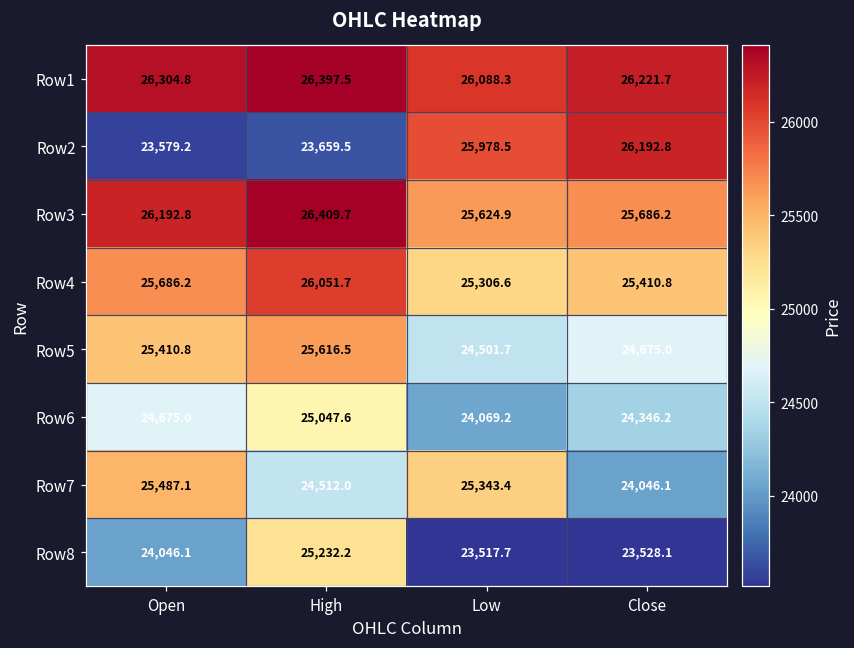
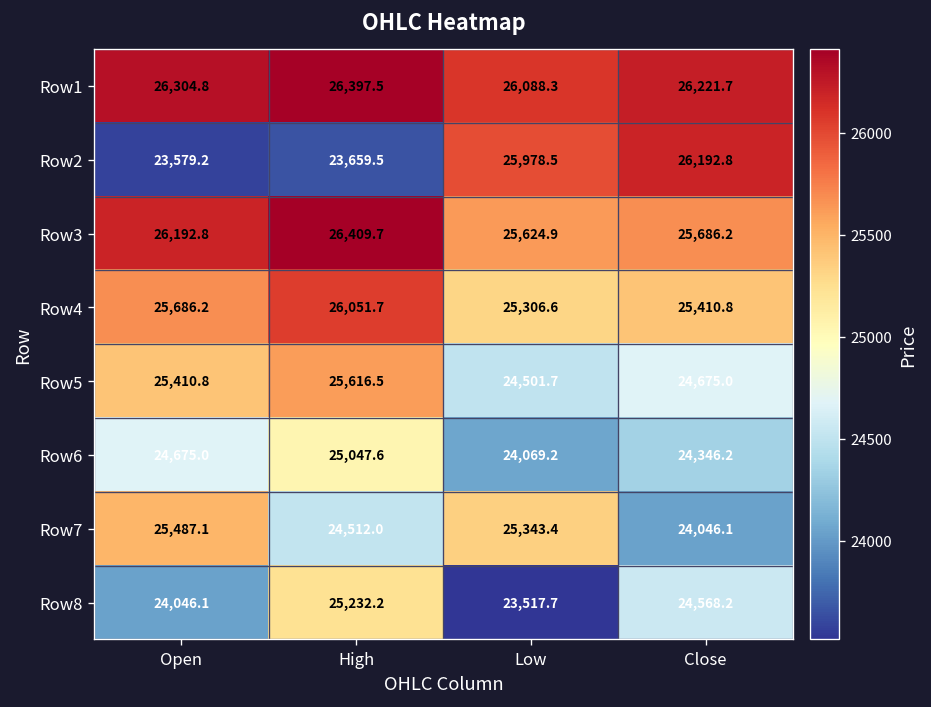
Row8, Close: 23,528.1 -> 24,568.2
